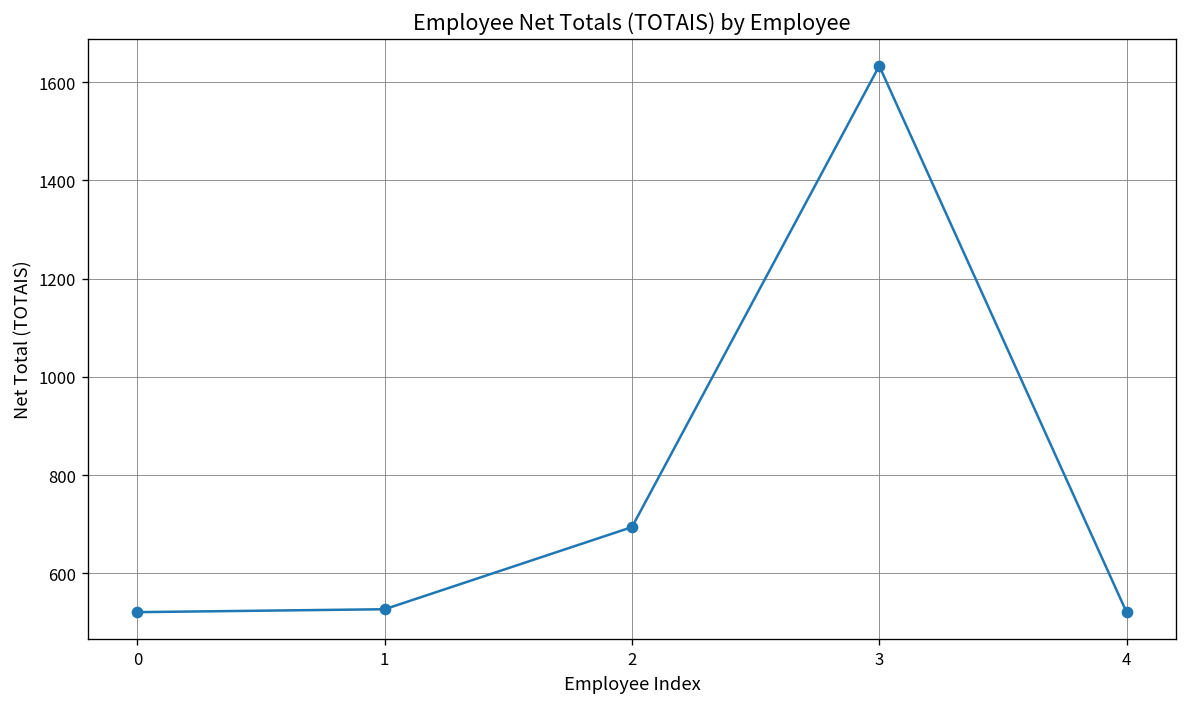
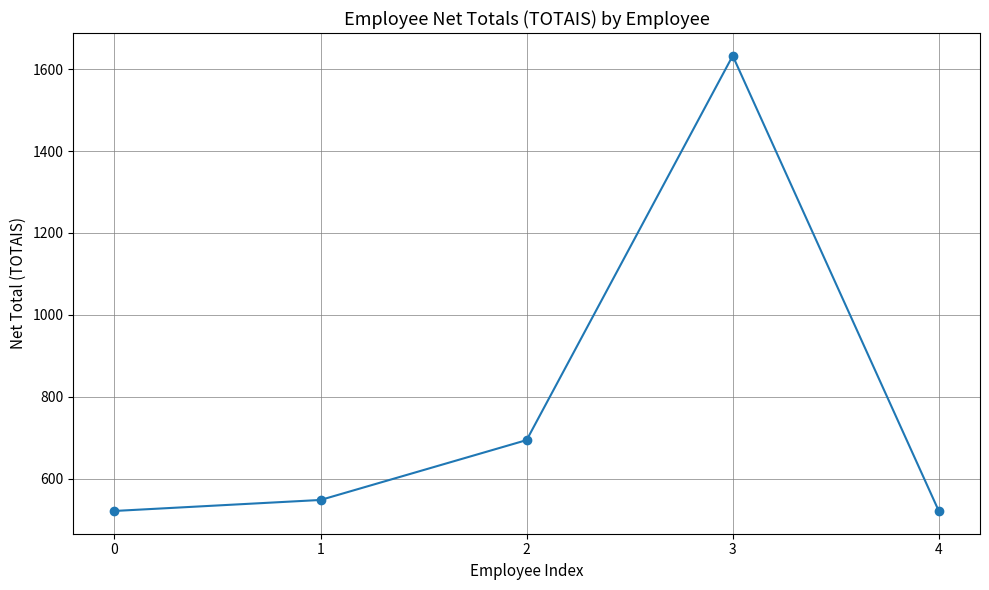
1: 530 -> 550
